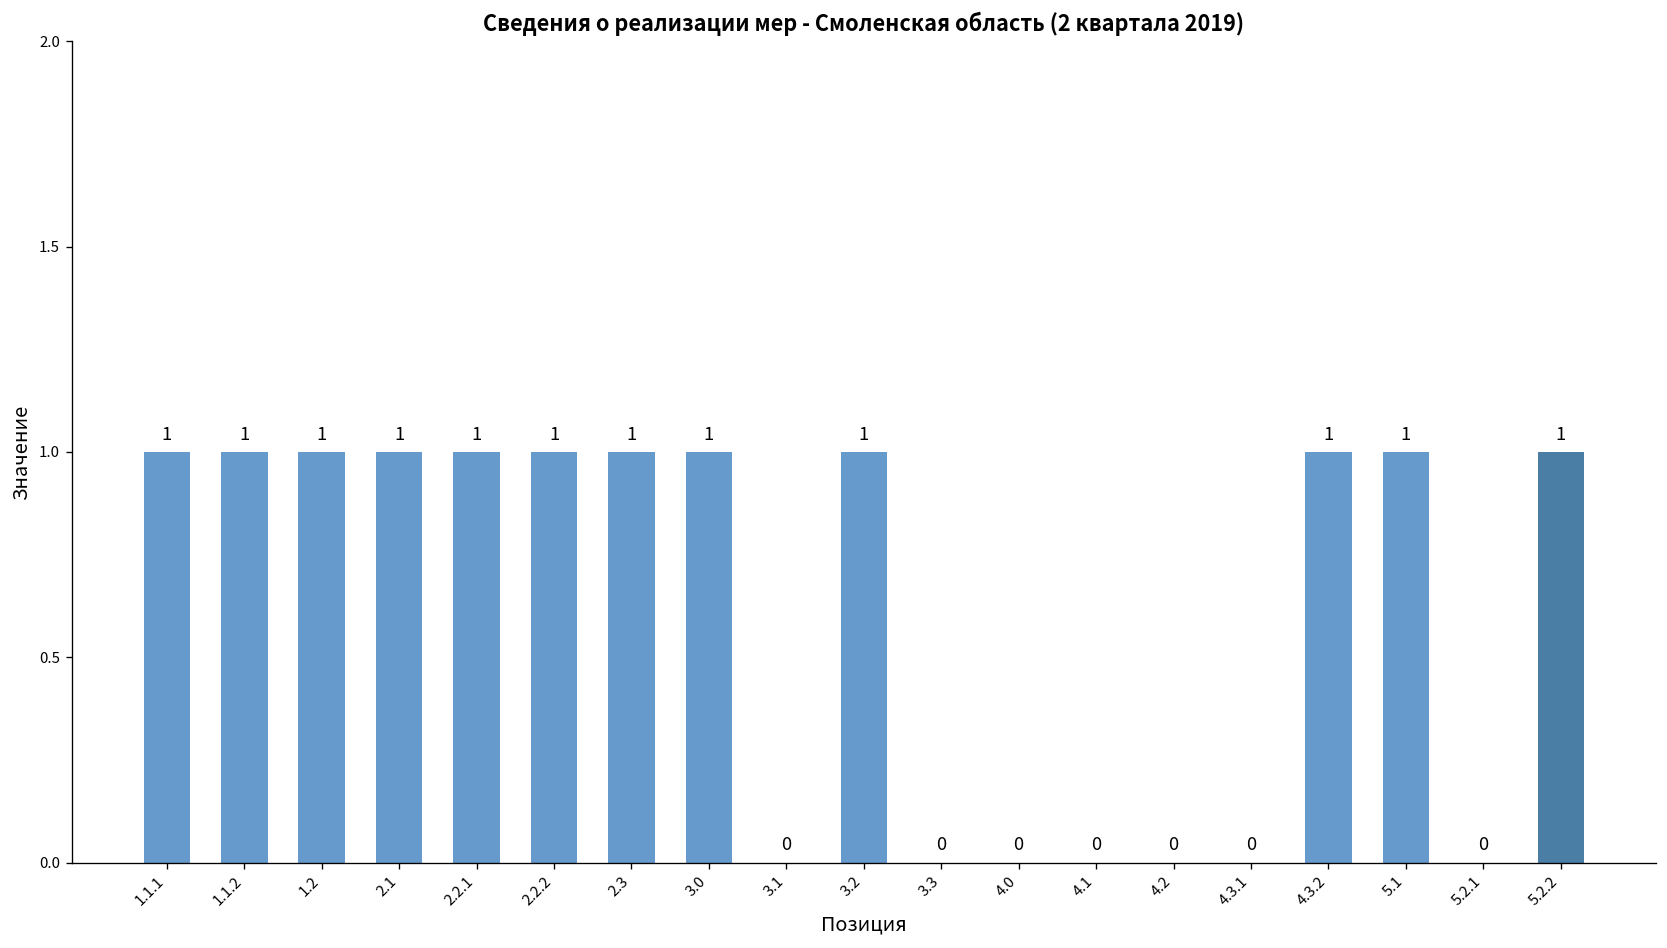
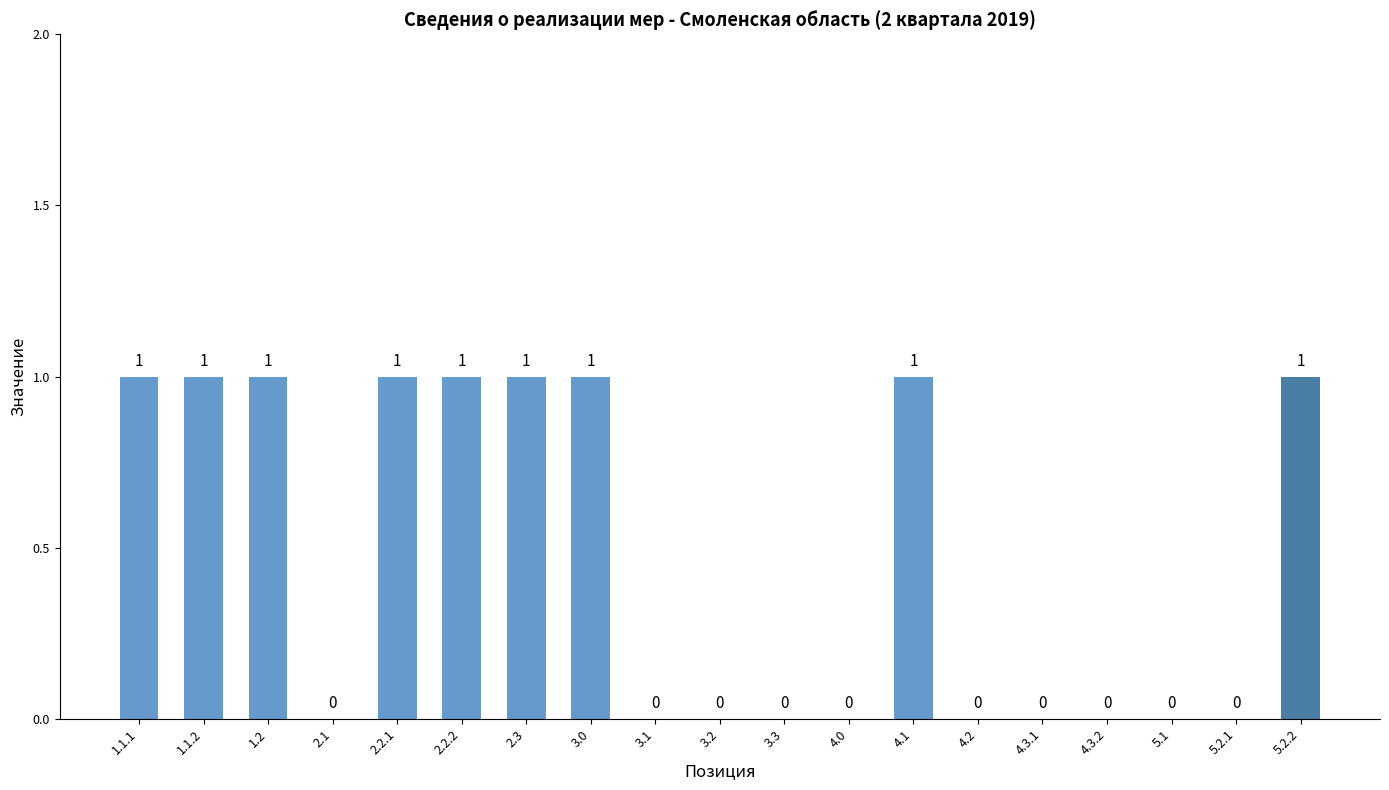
2.1: 1 -> 0
3.2: 1 -> 0
4.1: 0 -> 1
4.3.2: 1 -> 0
5.1: 1 -> 0
